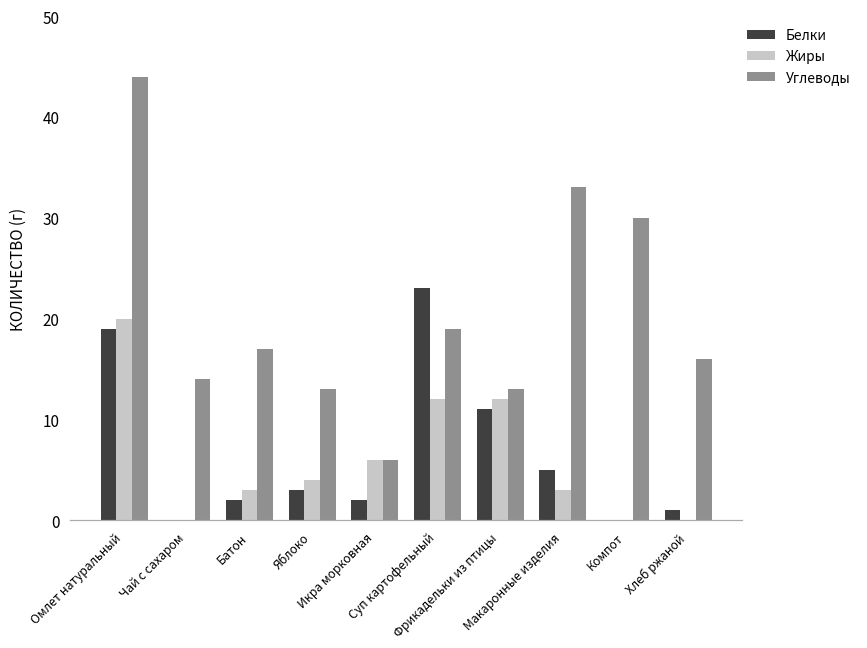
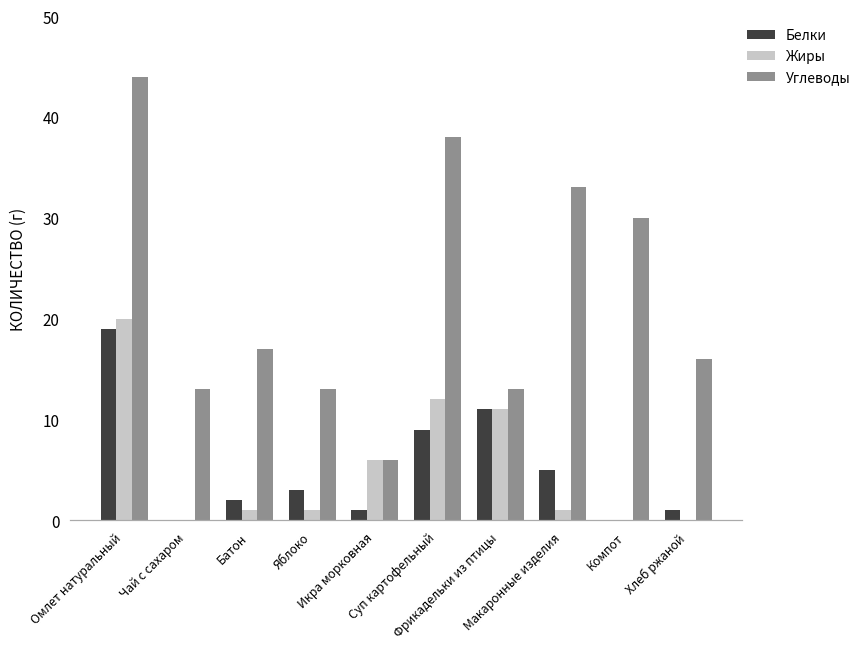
Углеводы, Чай с сахаром: 14 -> 13
Жиры, Батон: 3 -> 1
Жиры, Яблоко: 4 -> 1
Белки, Икра морковная: 2 -> 1
Белки, Суп картофельный: 23 -> 9
Углеводы, Суп картофельный: 19 -> 38
Жиры, Фрикадельки из птицы: 12 -> 11
Жиры, Макаронные изделия: 3 -> 1
